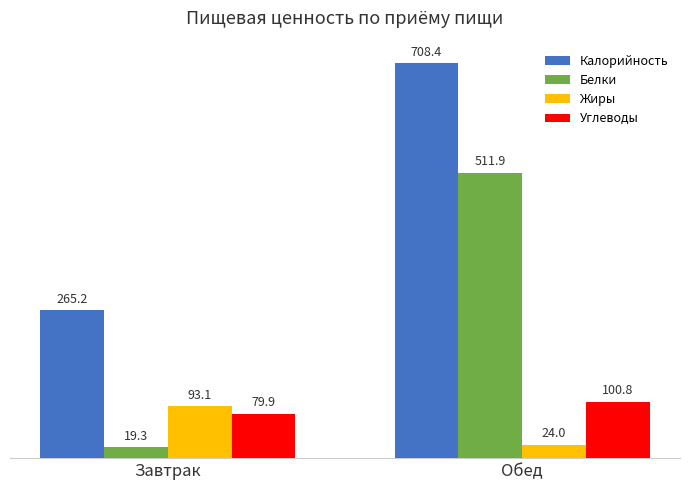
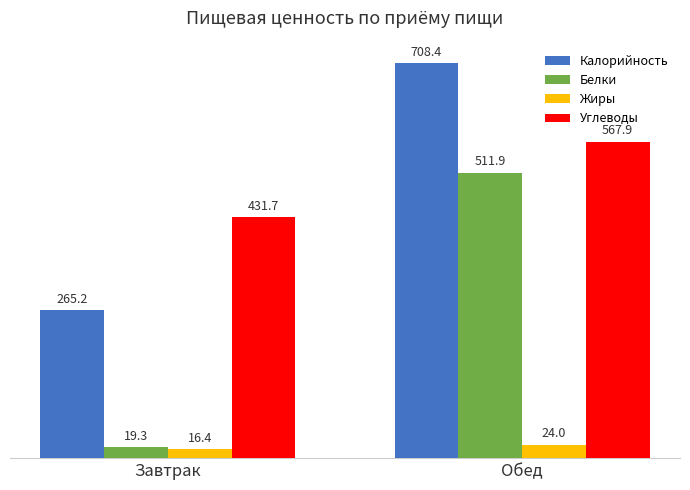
Жиры, Завтрак: 93.1 -> 16.4
Углеводы, Завтрак: 79.9 -> 431.7
Углеводы, Обед: 100.8 -> 567.9
